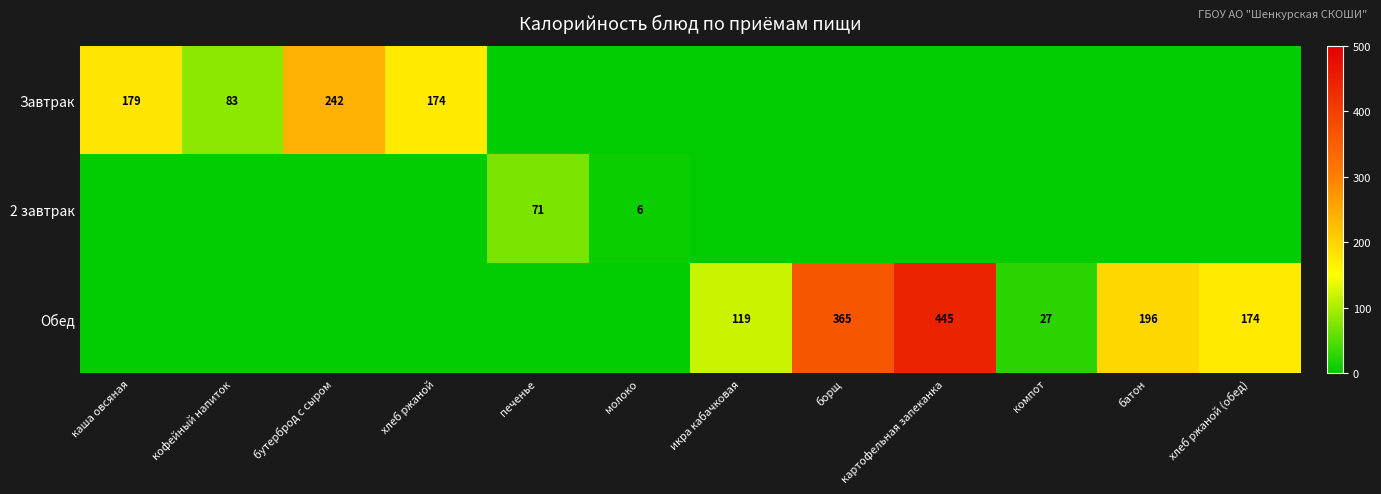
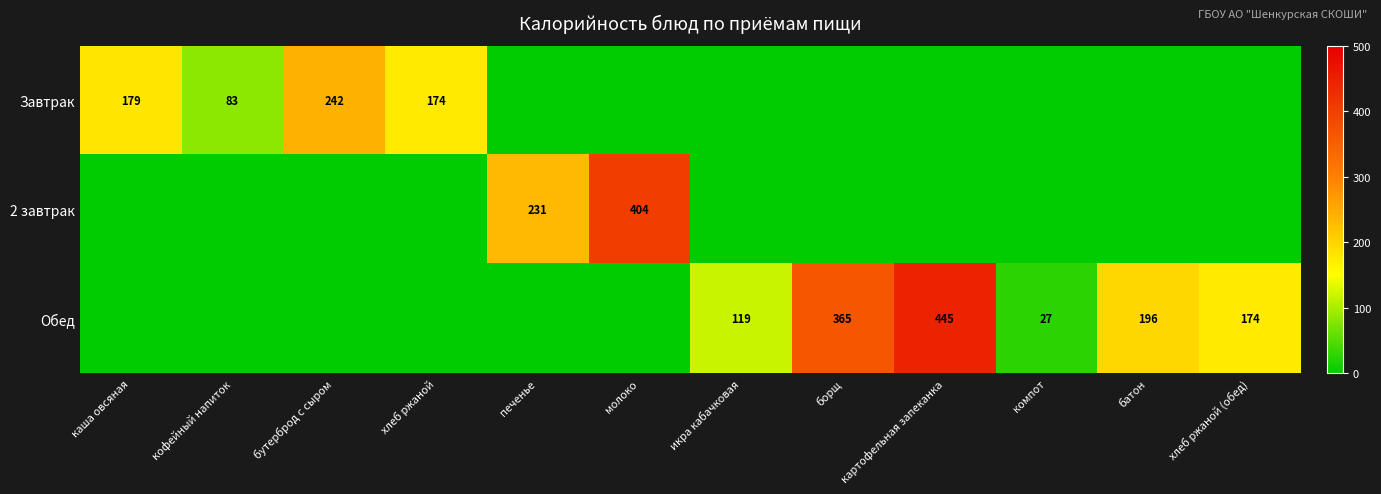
2 завтрак, печенье: 71 -> 231
2 завтрак, молоко: 6 -> 404
